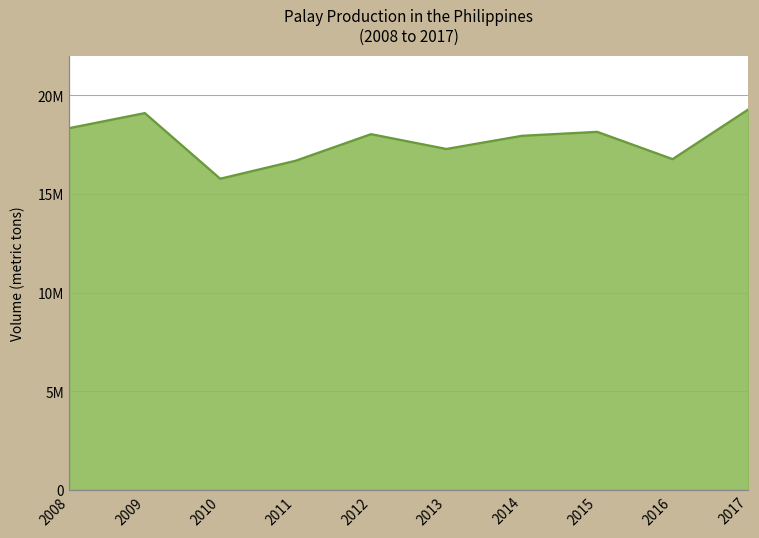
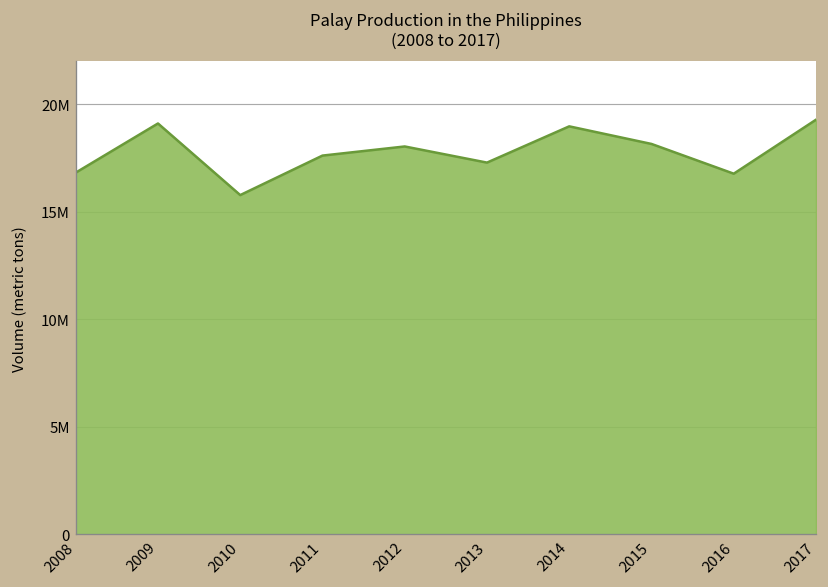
2008: 18300000 -> 16800000
2011: 16700000 -> 17600000
2014: 17900000 -> 19000000
